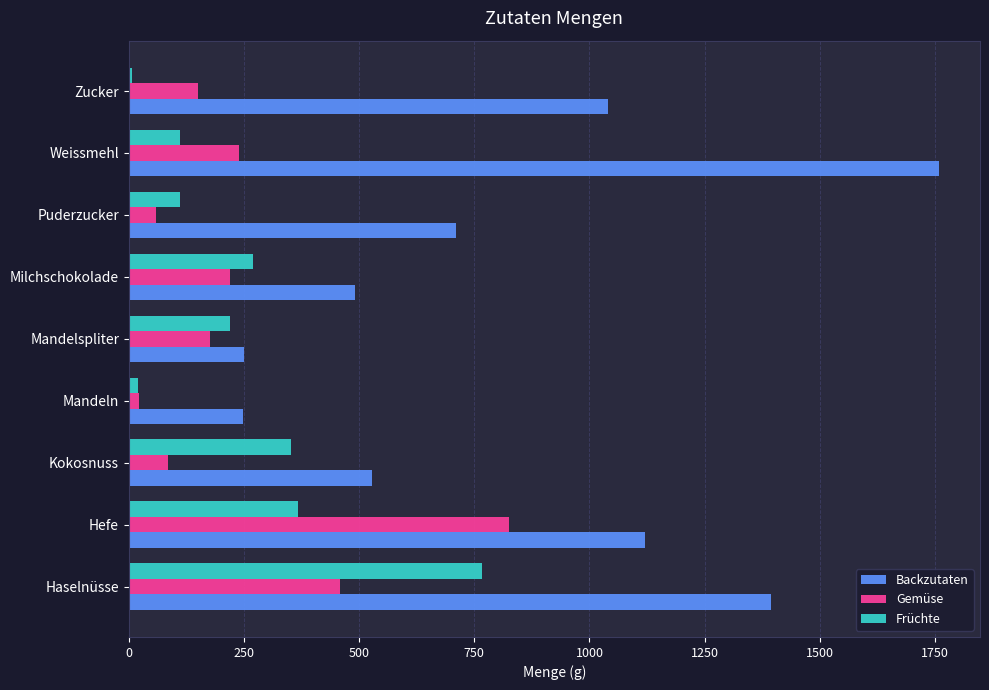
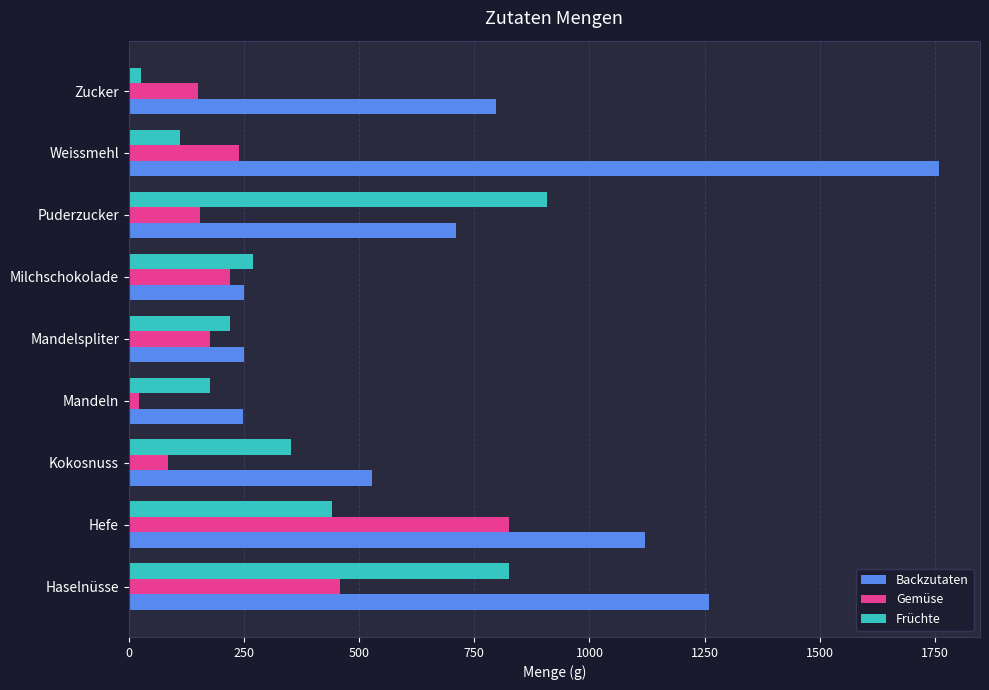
Früchte, Zucker: 10 -> 30
Backzutaten, Zucker: 1040 -> 800
Früchte, Puderzucker: 110 -> 910
Gemüse, Puderzucker: 60 -> 150
Backzutaten, Milchschokolade: 490 -> 250
Früchte, Mandeln: 20 -> 180
Früchte, Hefe: 370 -> 440
Früchte, Haselnüsse: 770 -> 830
Backzutaten, Haselnüsse: 1400 -> 1260
